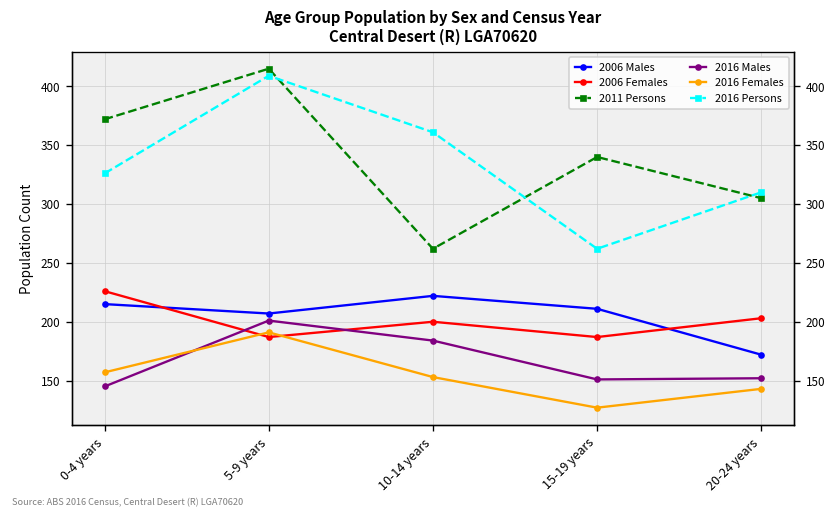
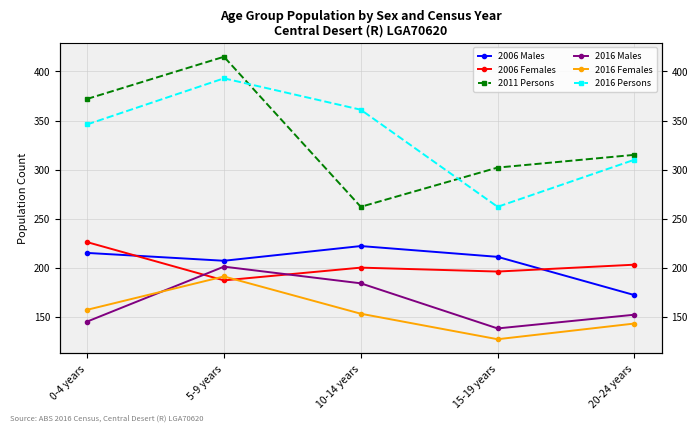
2016 Persons, 0-4 years: 330 -> 350
2016 Persons, 5-9 years: 410 -> 390
2006 Females, 15-19 years: 190 -> 200
2011 Persons, 15-19 years: 340 -> 300
2016 Males, 15-19 years: 150 -> 140
2011 Persons, 20-24 years: 310 -> 320
